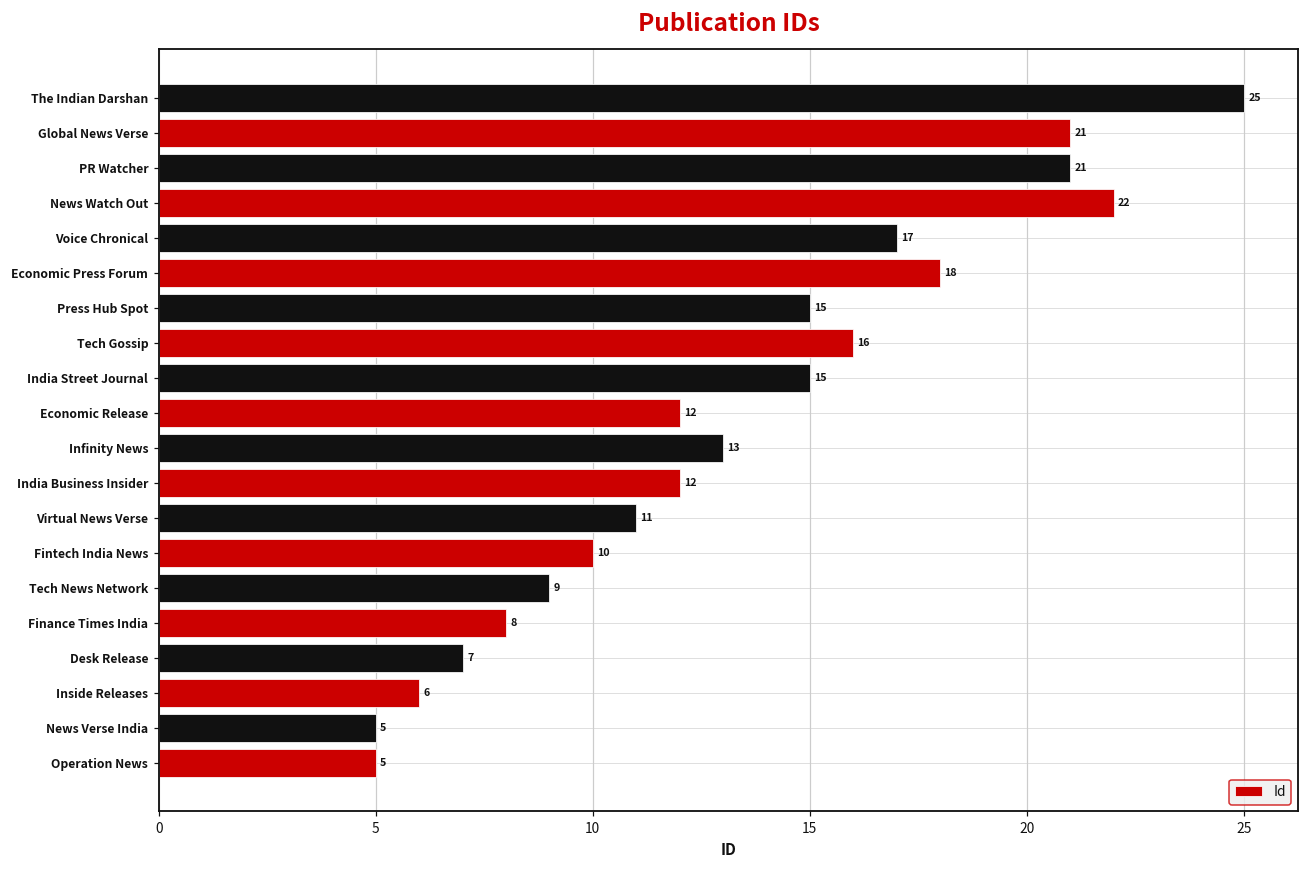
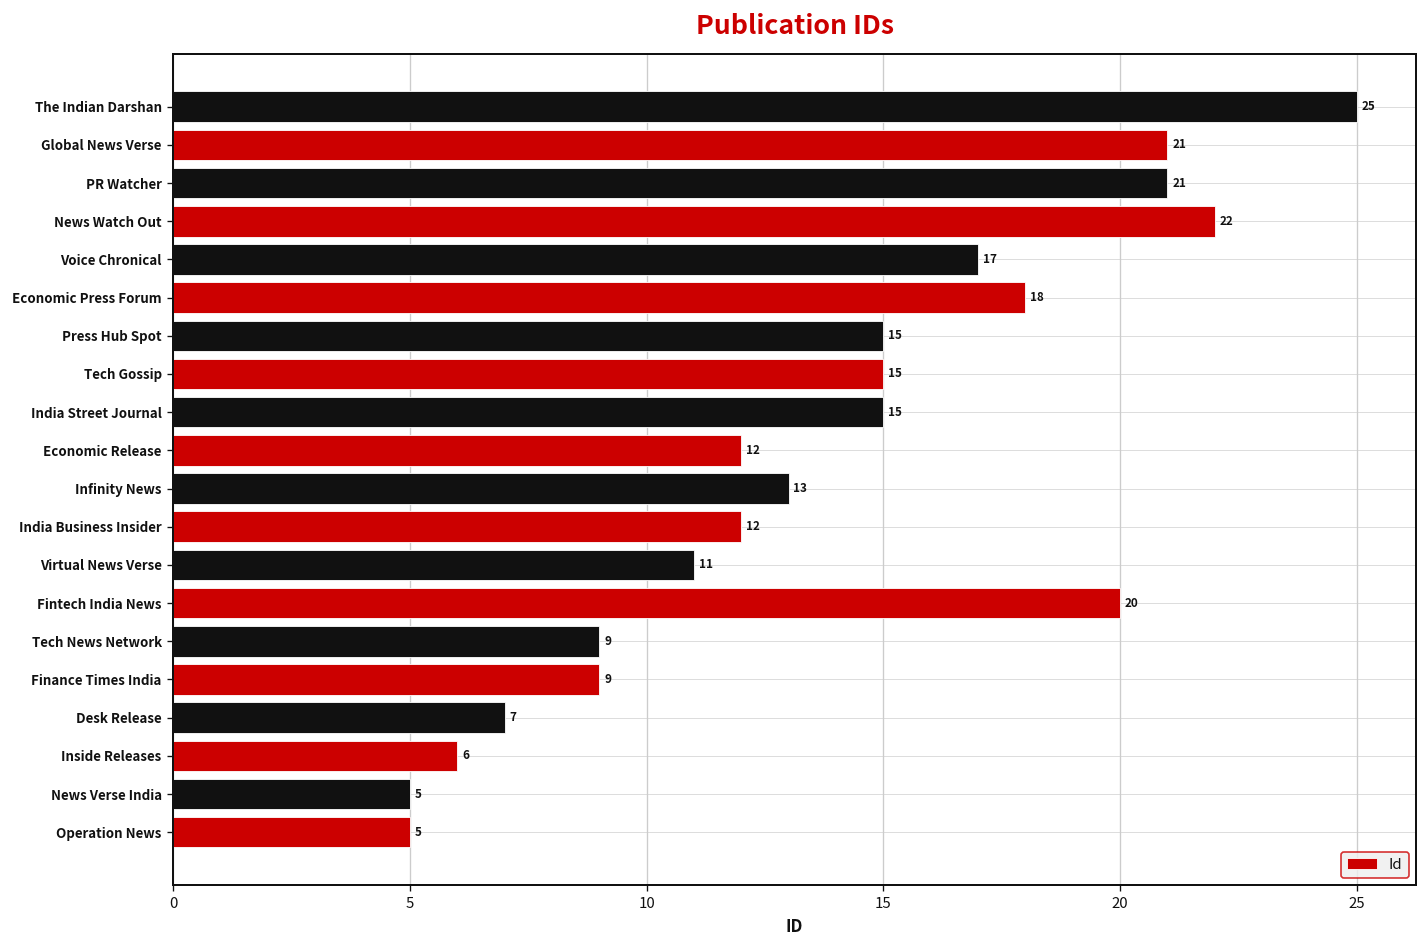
Tech Gossip: 16 -> 15
Fintech India News: 10 -> 20
Finance Times India: 8 -> 9
